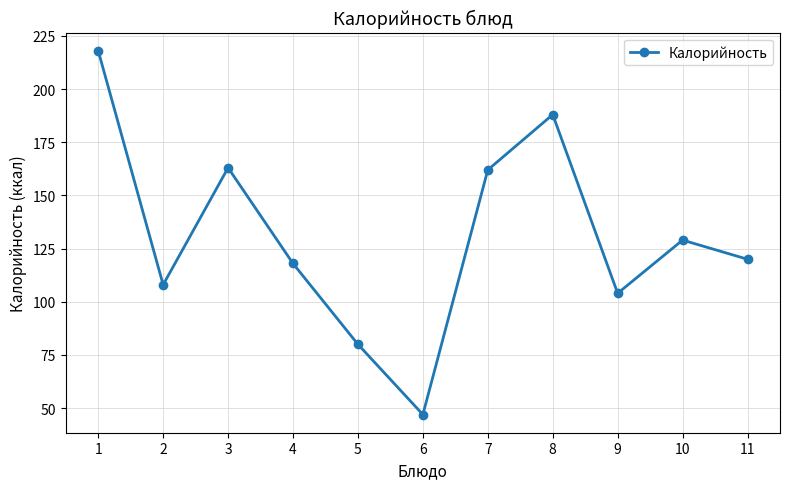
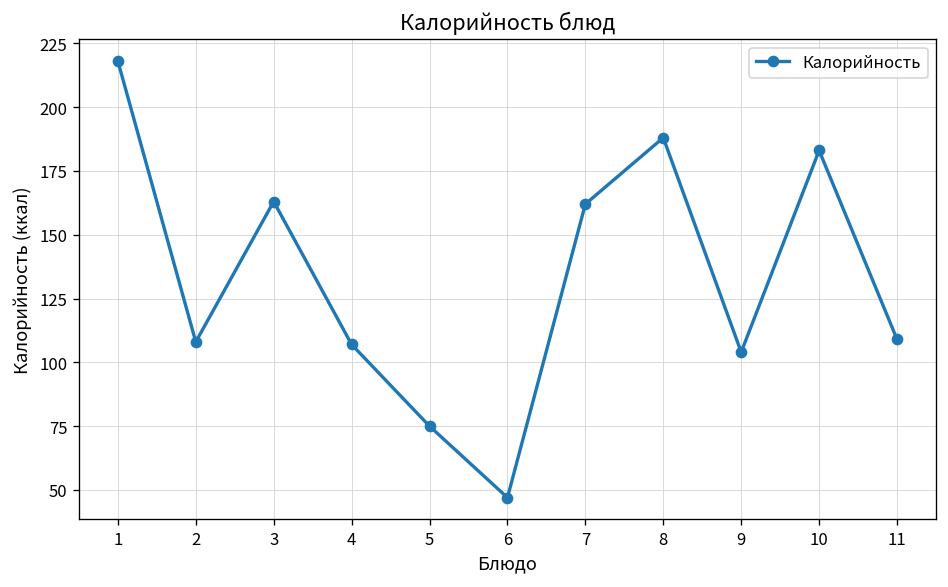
4: 118 -> 107
5: 80 -> 75
10: 129 -> 183
11: 120 -> 109
